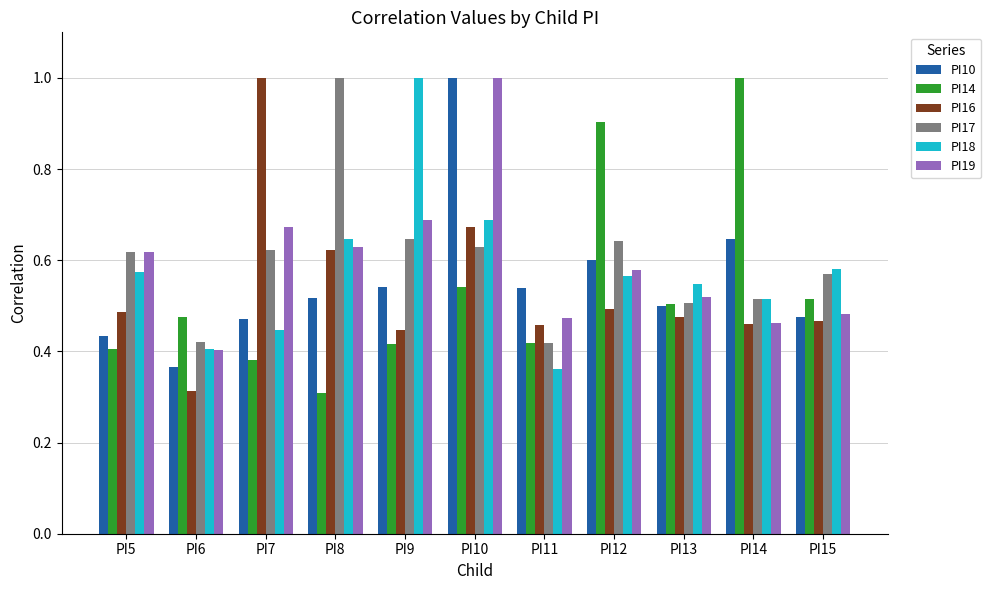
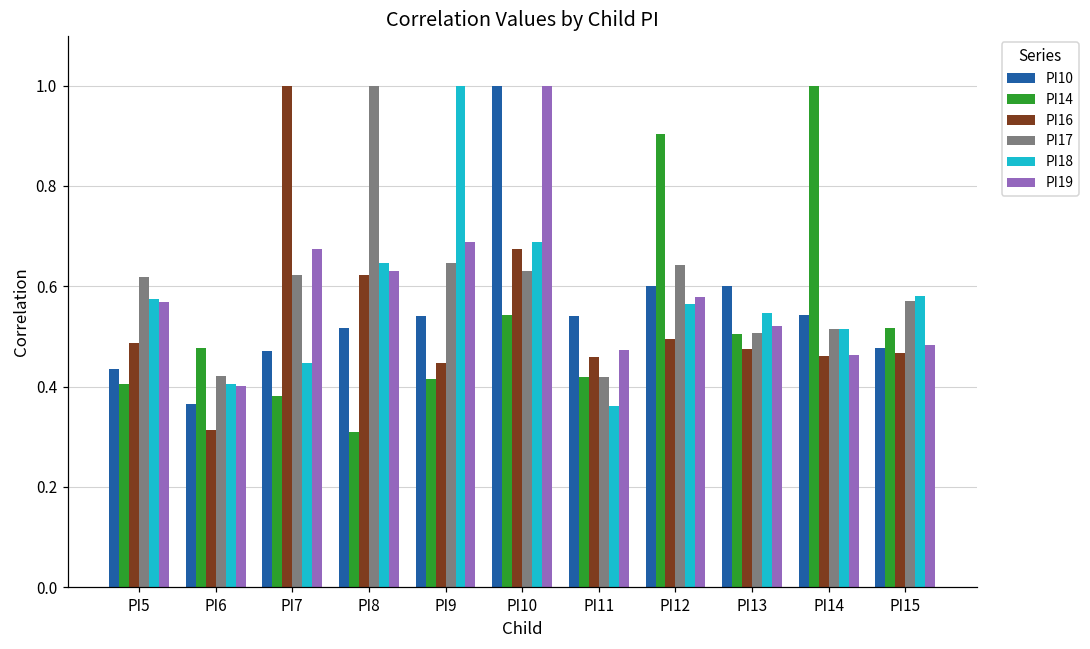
PI19, PI5: 0.62 -> 0.57
PI10, PI13: 0.5 -> 0.6
PI10, PI14: 0.65 -> 0.54
